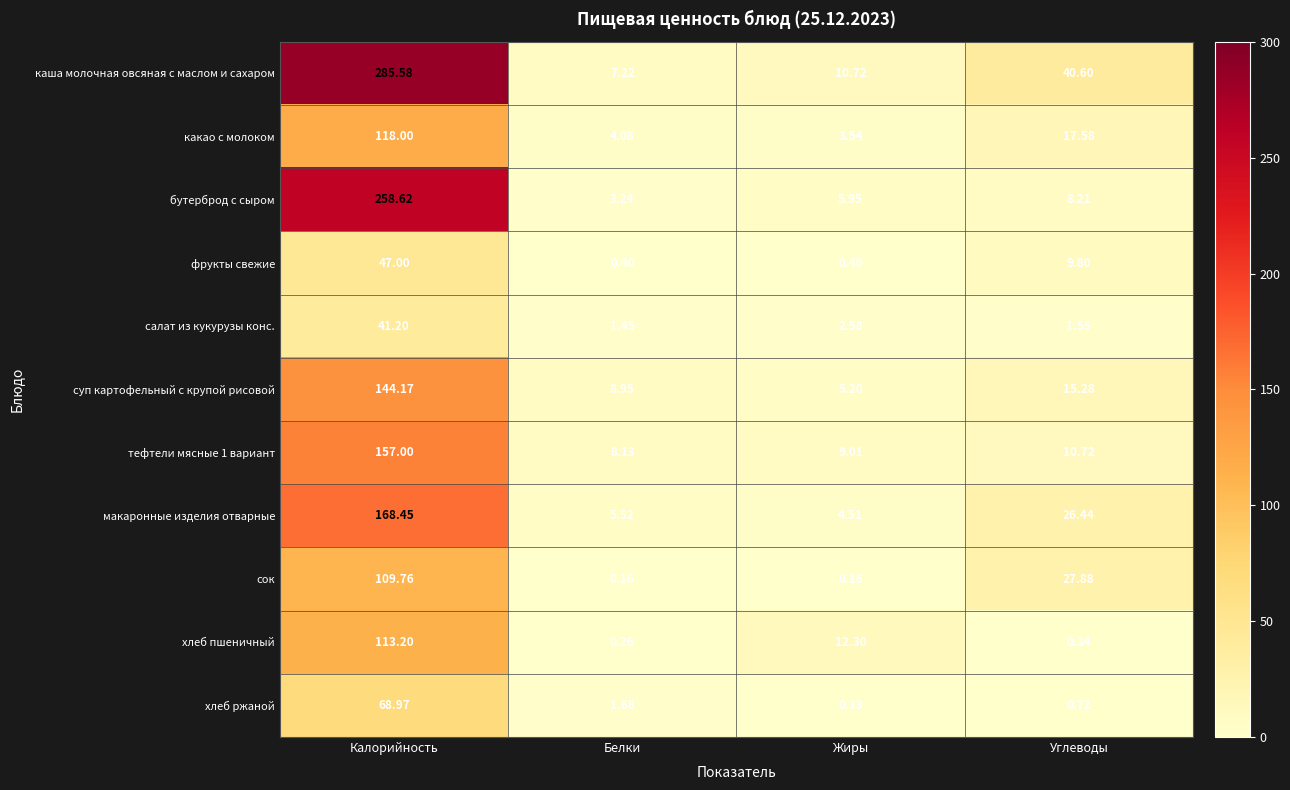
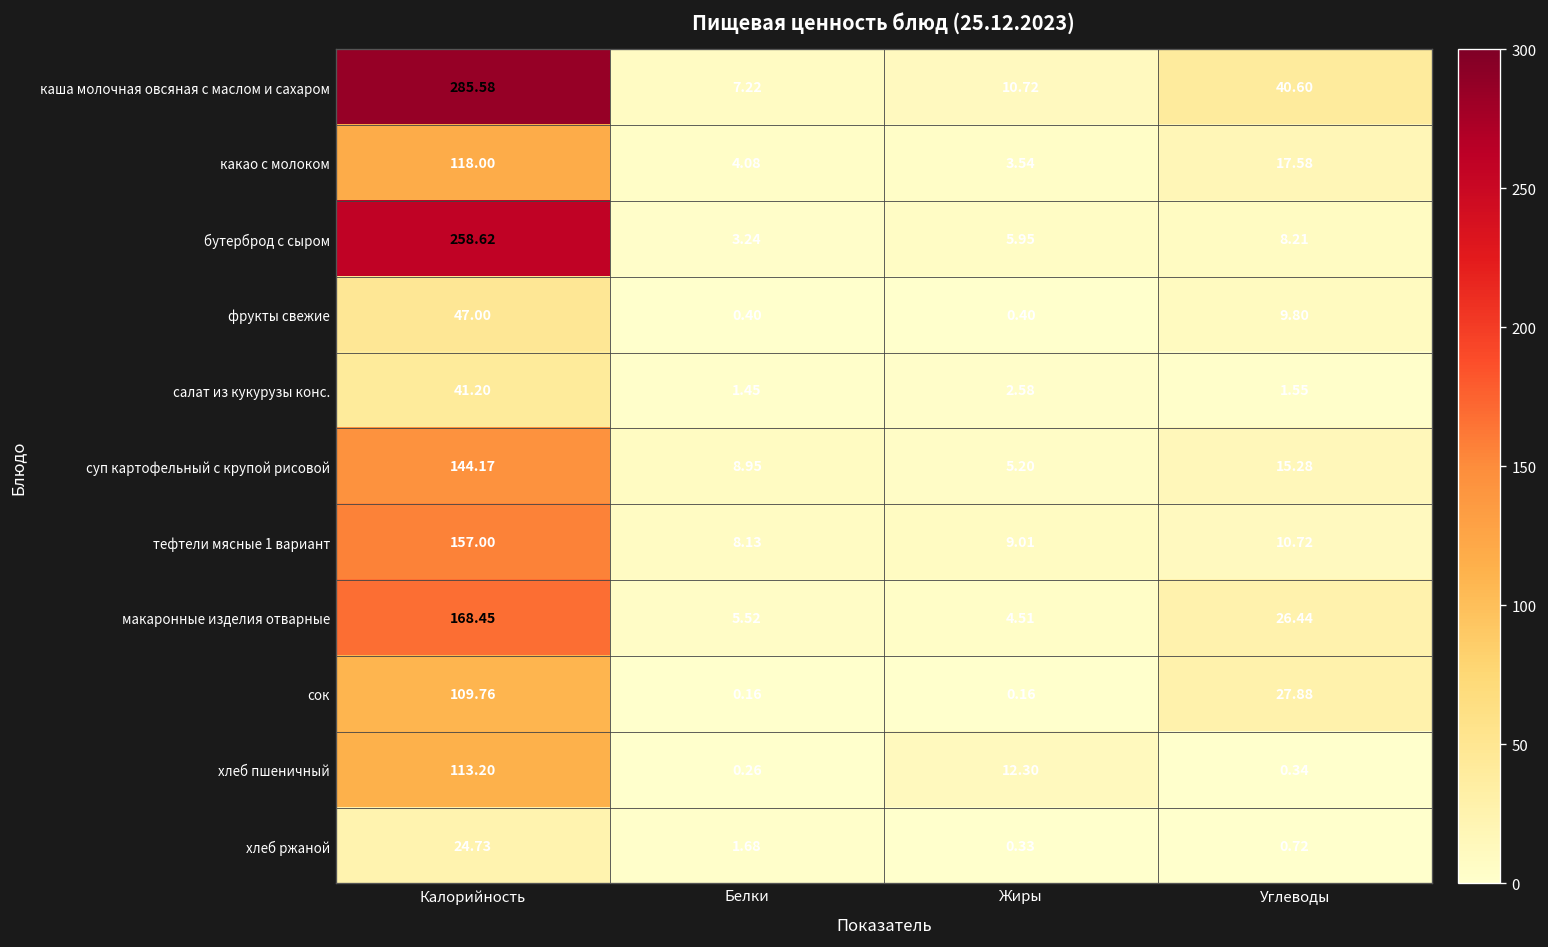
хлеб ржаной, Калорийность: 68.97 -> 24.73
